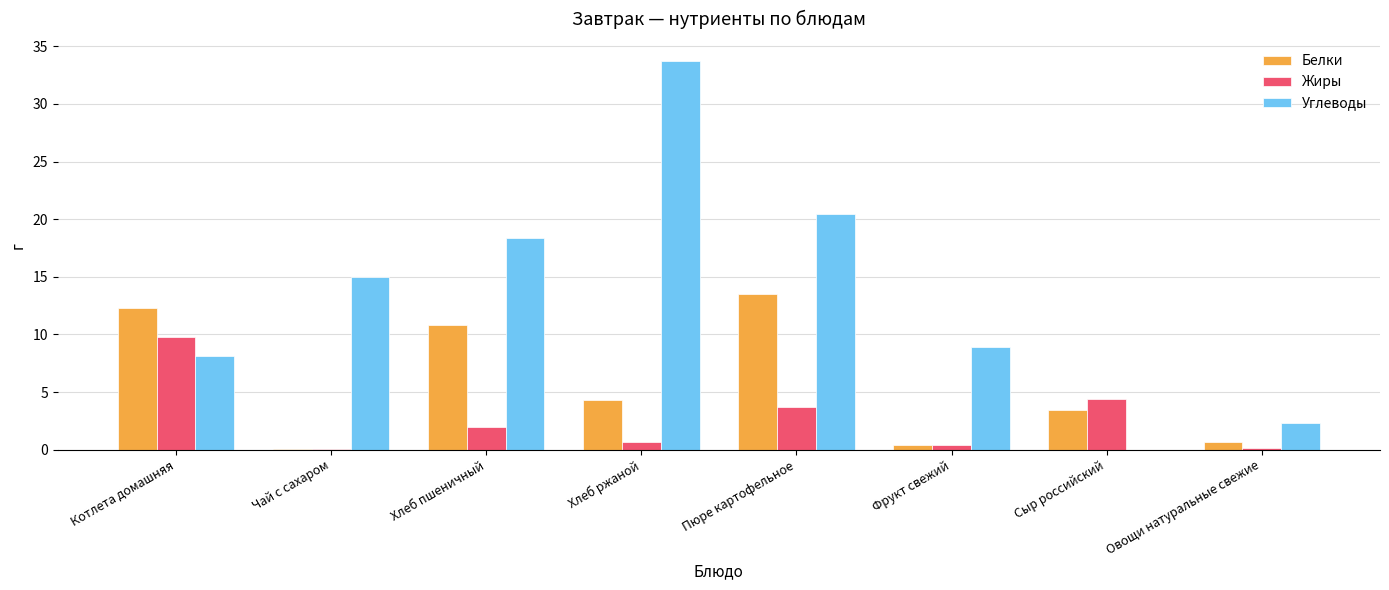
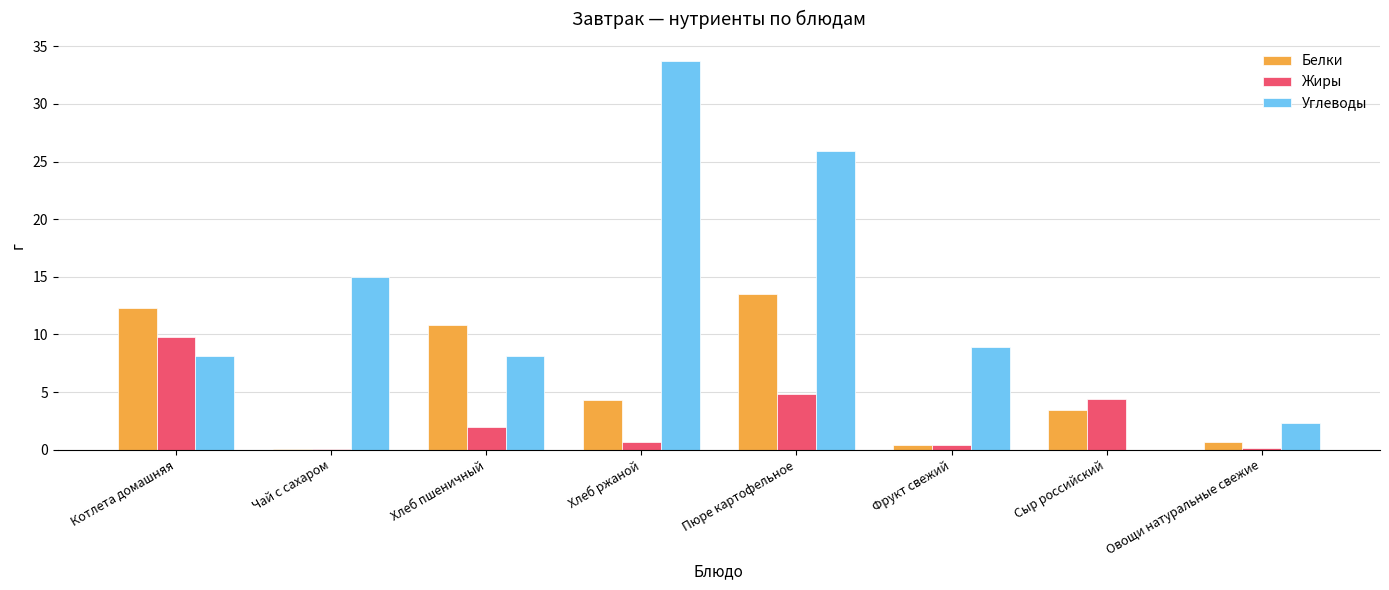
Углеводы, Хлеб пшеничный: 18.4 -> 8.1
Жиры, Пюре картофельное: 3.7 -> 4.8
Углеводы, Пюре картофельное: 20.4 -> 26.0
